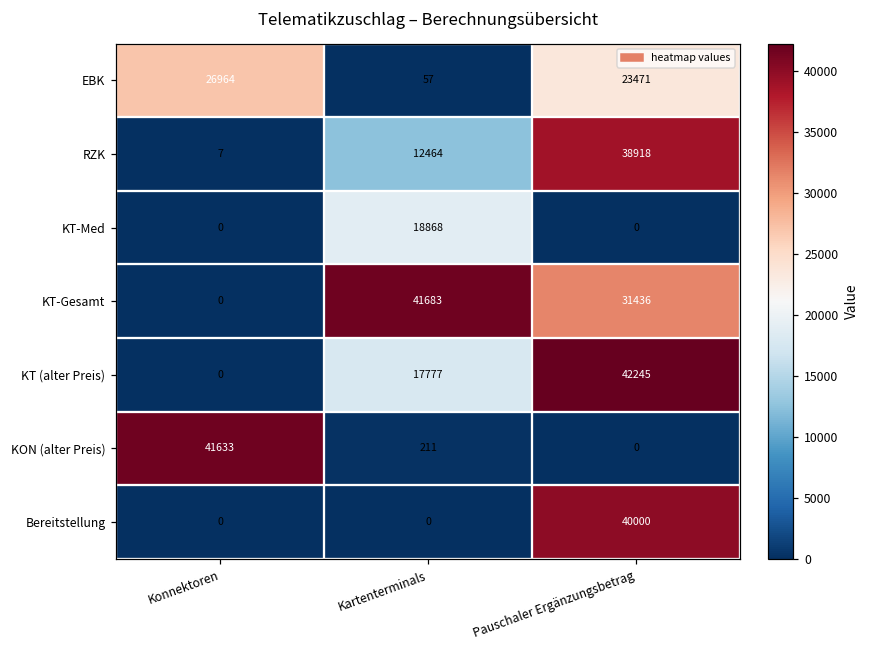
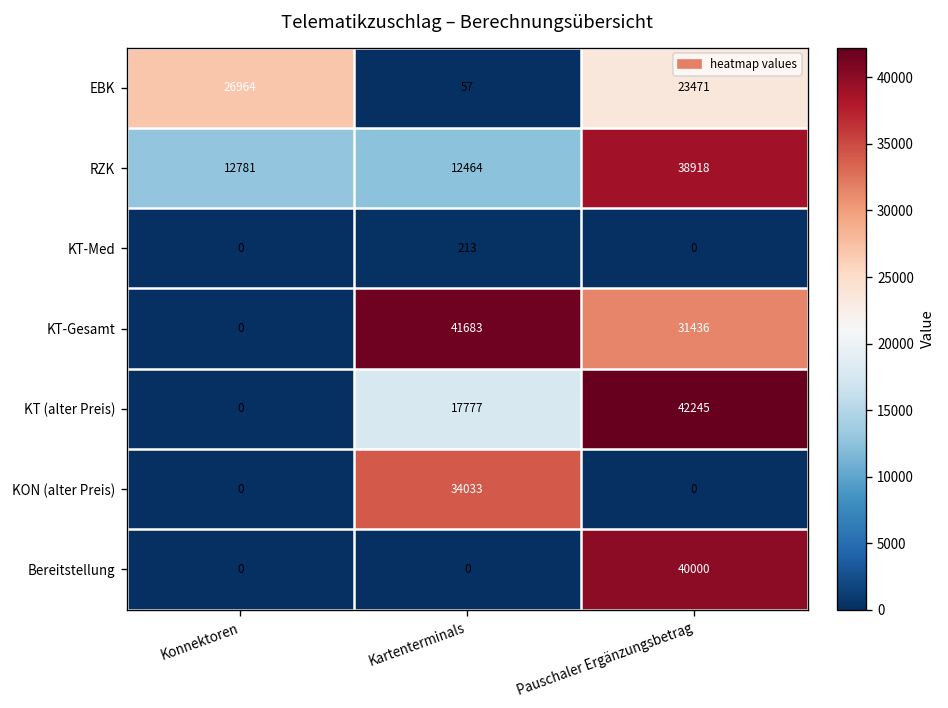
RZK, Konnektoren: 7 -> 12781
KT-Med, Kartenterminals: 18868 -> 213
KON (alter Preis), Konnektoren: 41633 -> 0
KON (alter Preis), Kartenterminals: 211 -> 34033
